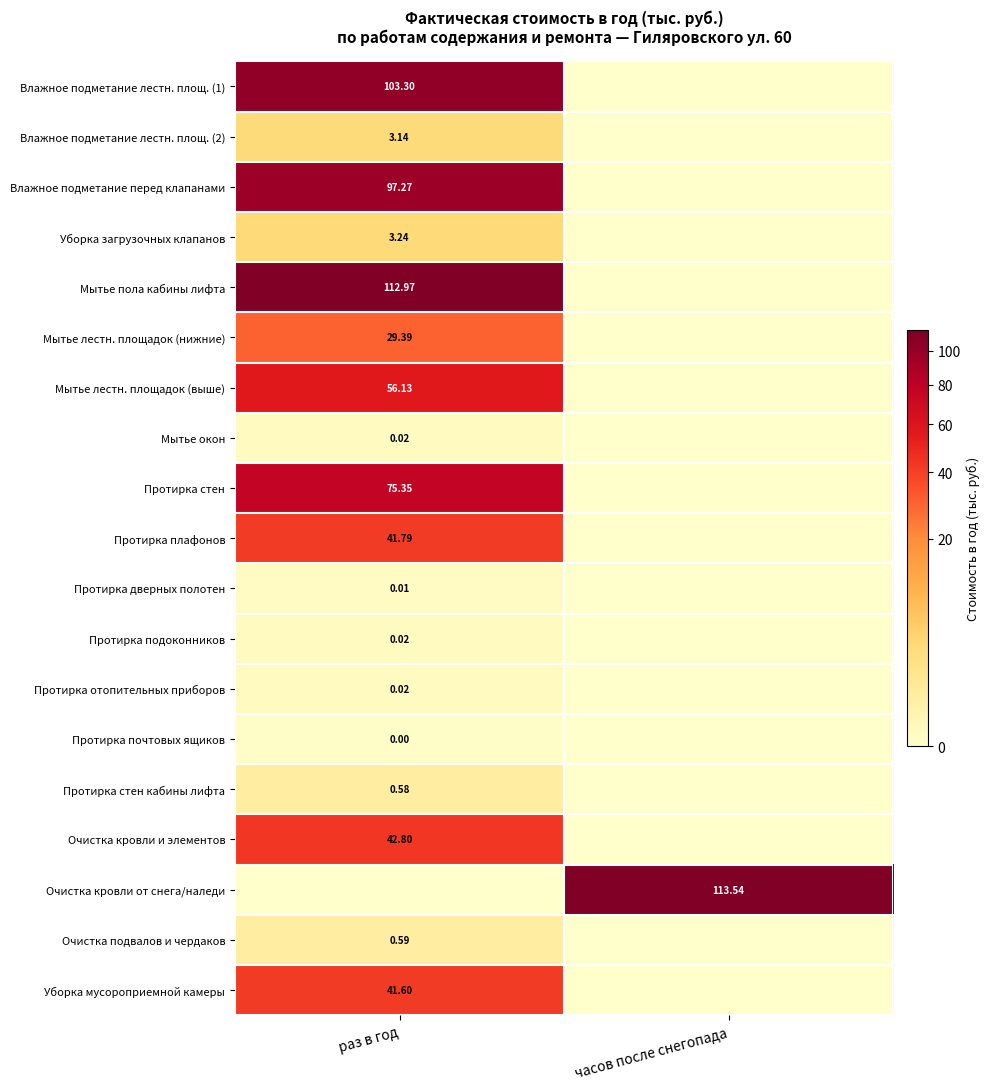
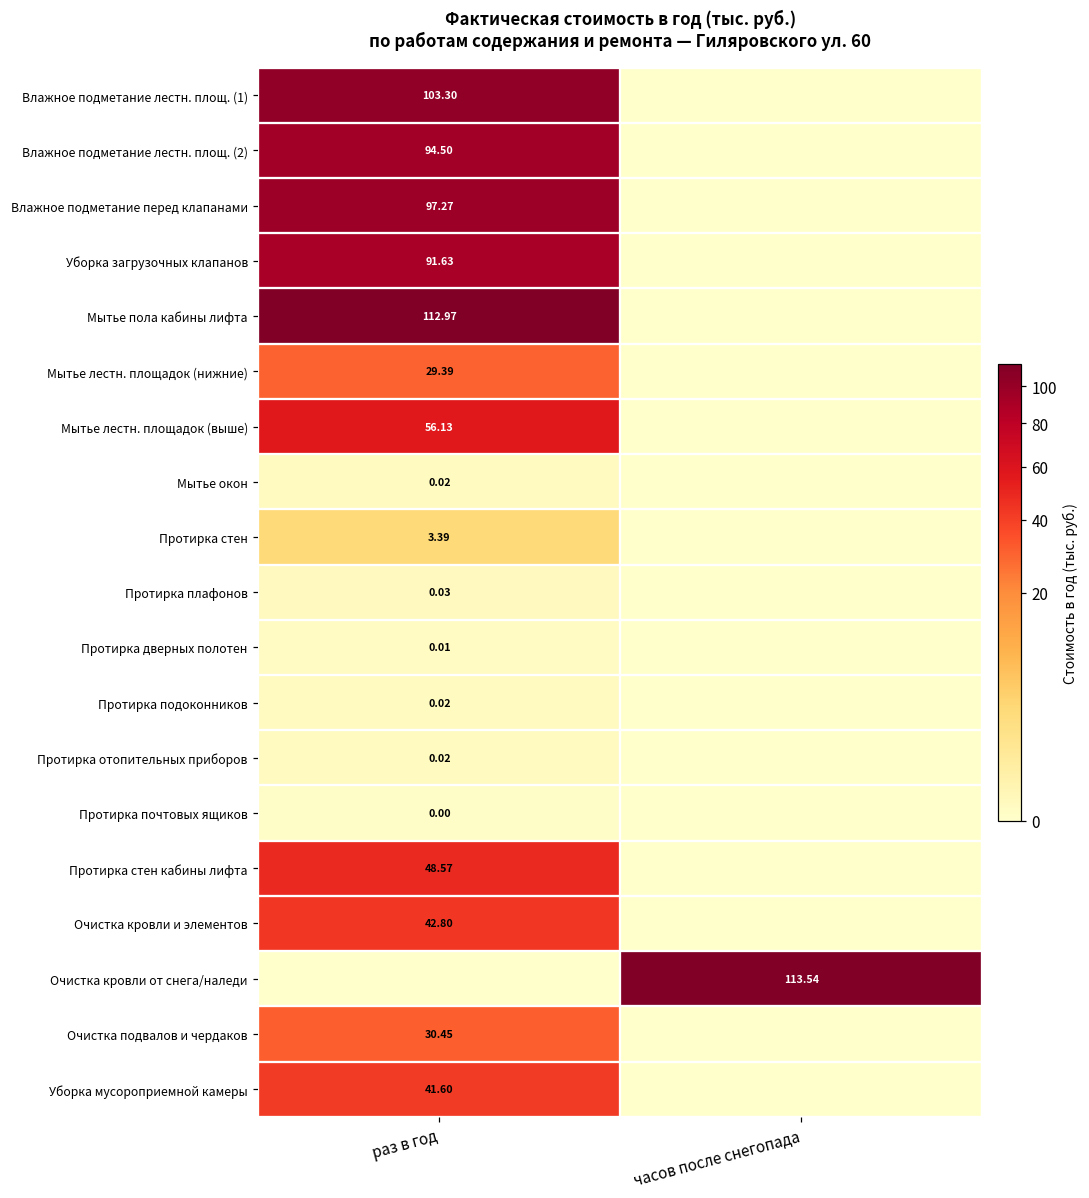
Влажное подметание лестн. площ. (2), раз в год: 3.14 -> 94.50
Уборка загрузочных клапанов, раз в год: 3.24 -> 91.63
Протирка стен, раз в год: 75.35 -> 3.39
Протирка плафонов, раз в год: 41.79 -> 0.03
Протирка стен кабины лифта, раз в год: 0.58 -> 48.57
Очистка подвалов и чердаков, раз в год: 0.59 -> 30.45
